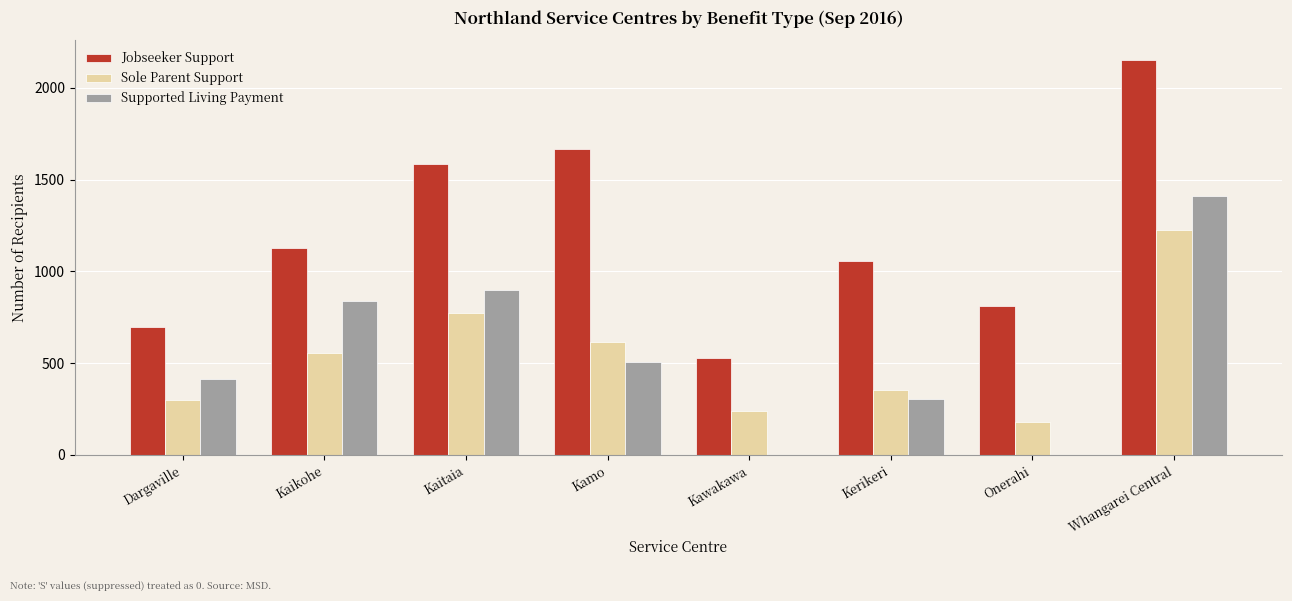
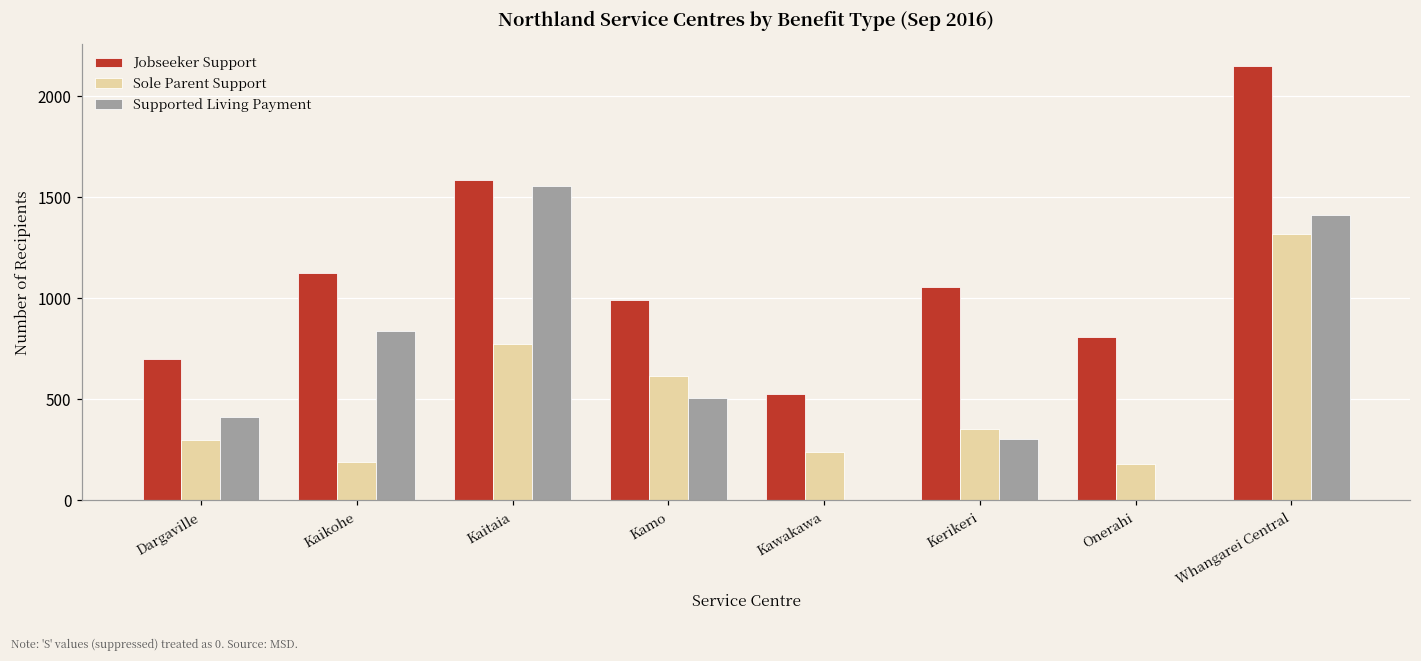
Sole Parent Support, Kaikohe: 560 -> 190
Supported Living Payment, Kaitaia: 900 -> 1560
Jobseeker Support, Kamo: 1670 -> 990
Sole Parent Support, Whangarei Central: 1230 -> 1320
